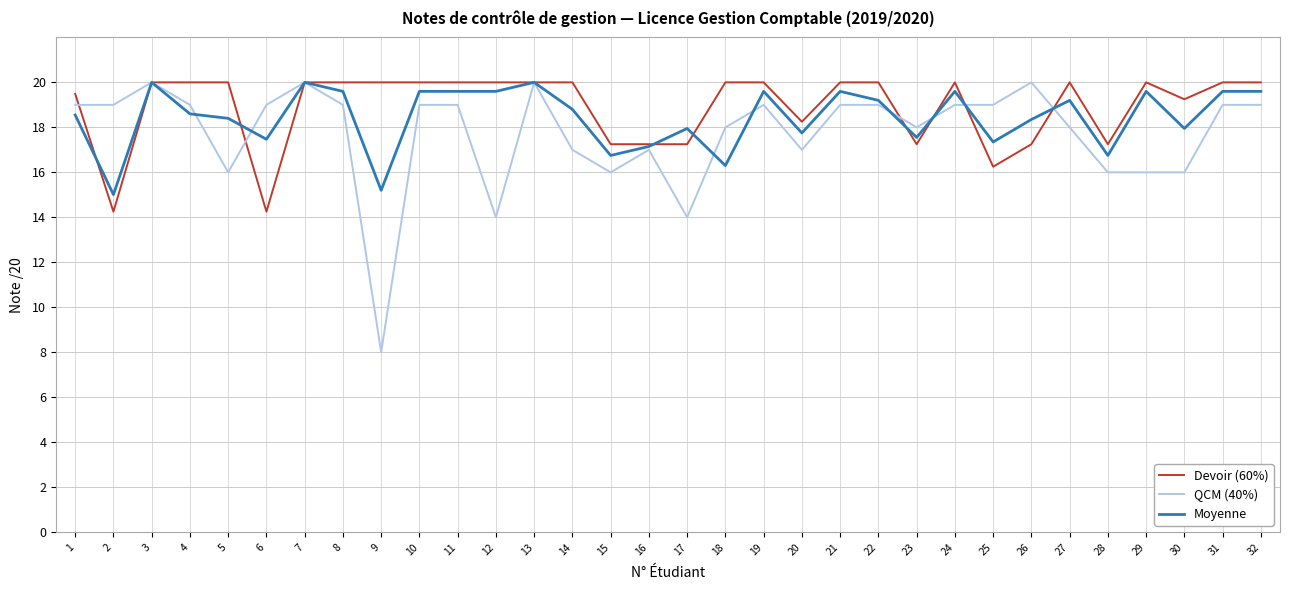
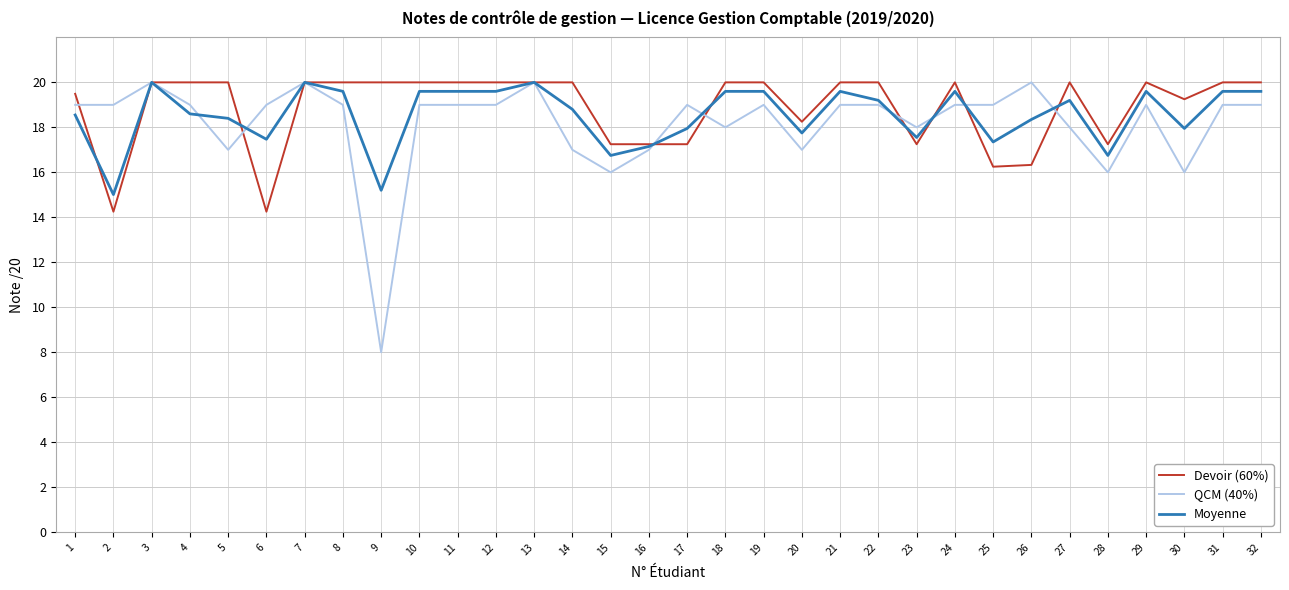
QCM (40%), 5: 16 -> 17
QCM (40%), 12: 14 -> 19
QCM (40%), 17: 14 -> 19
Moyenne, 18: 16.3 -> 19.6
Devoir (60%), 26: 17.3 -> 16.3
QCM (40%), 29: 16 -> 19
